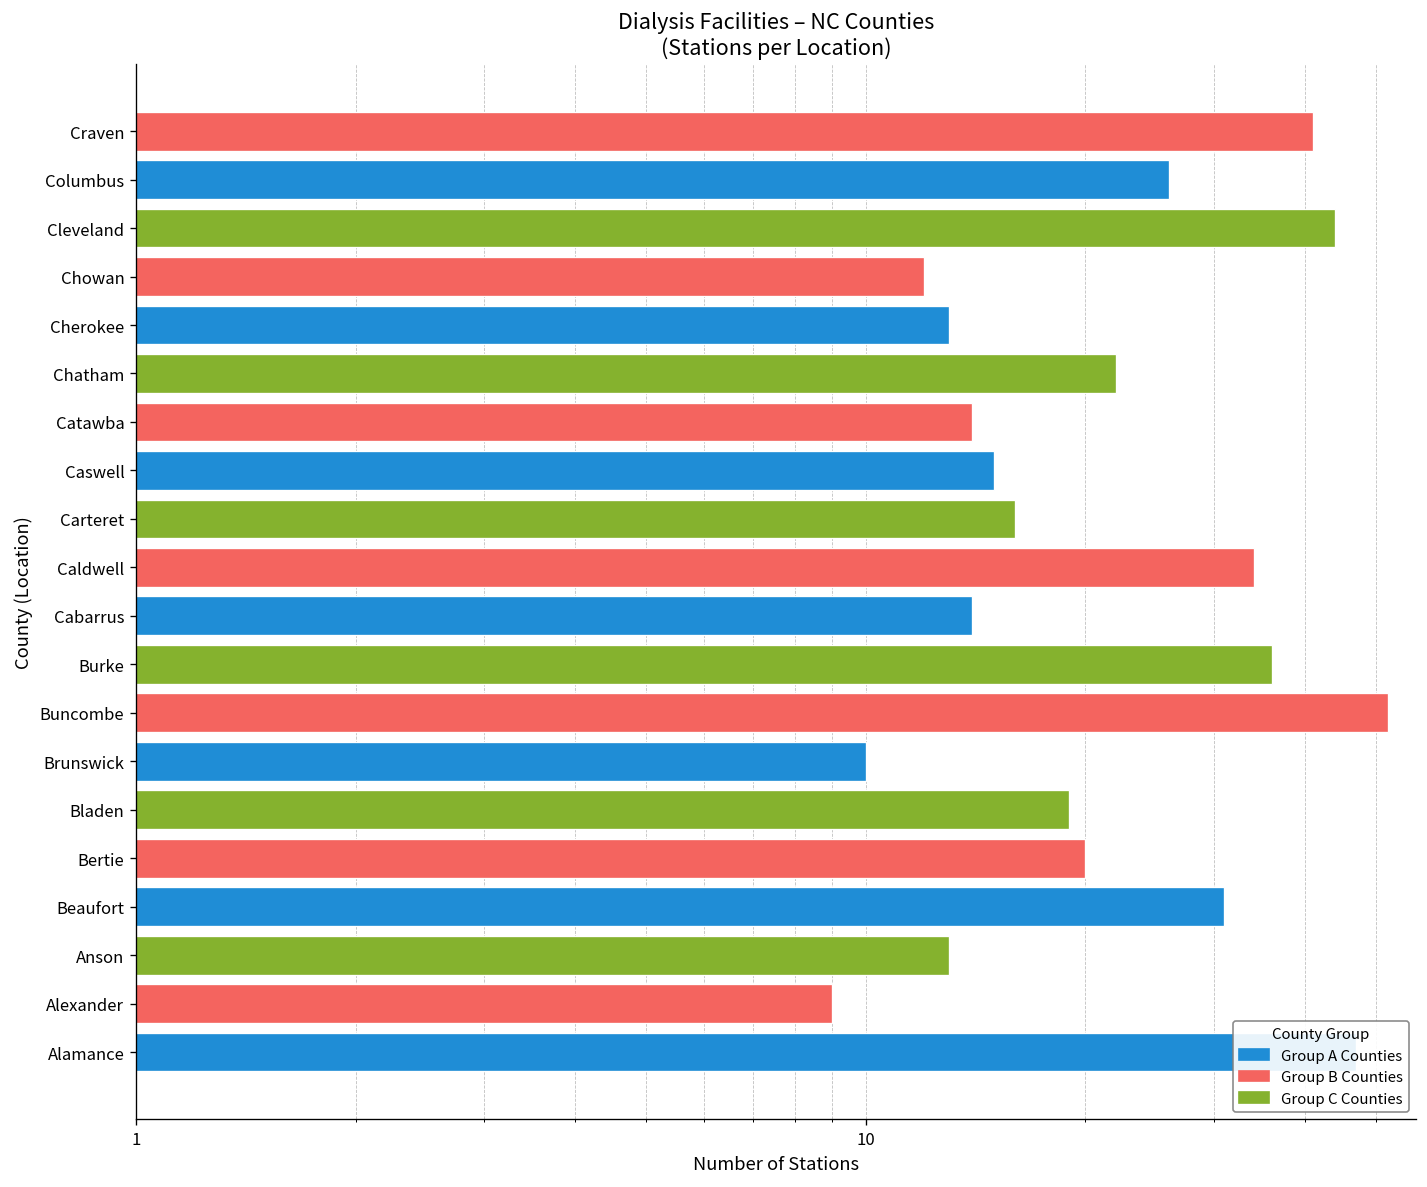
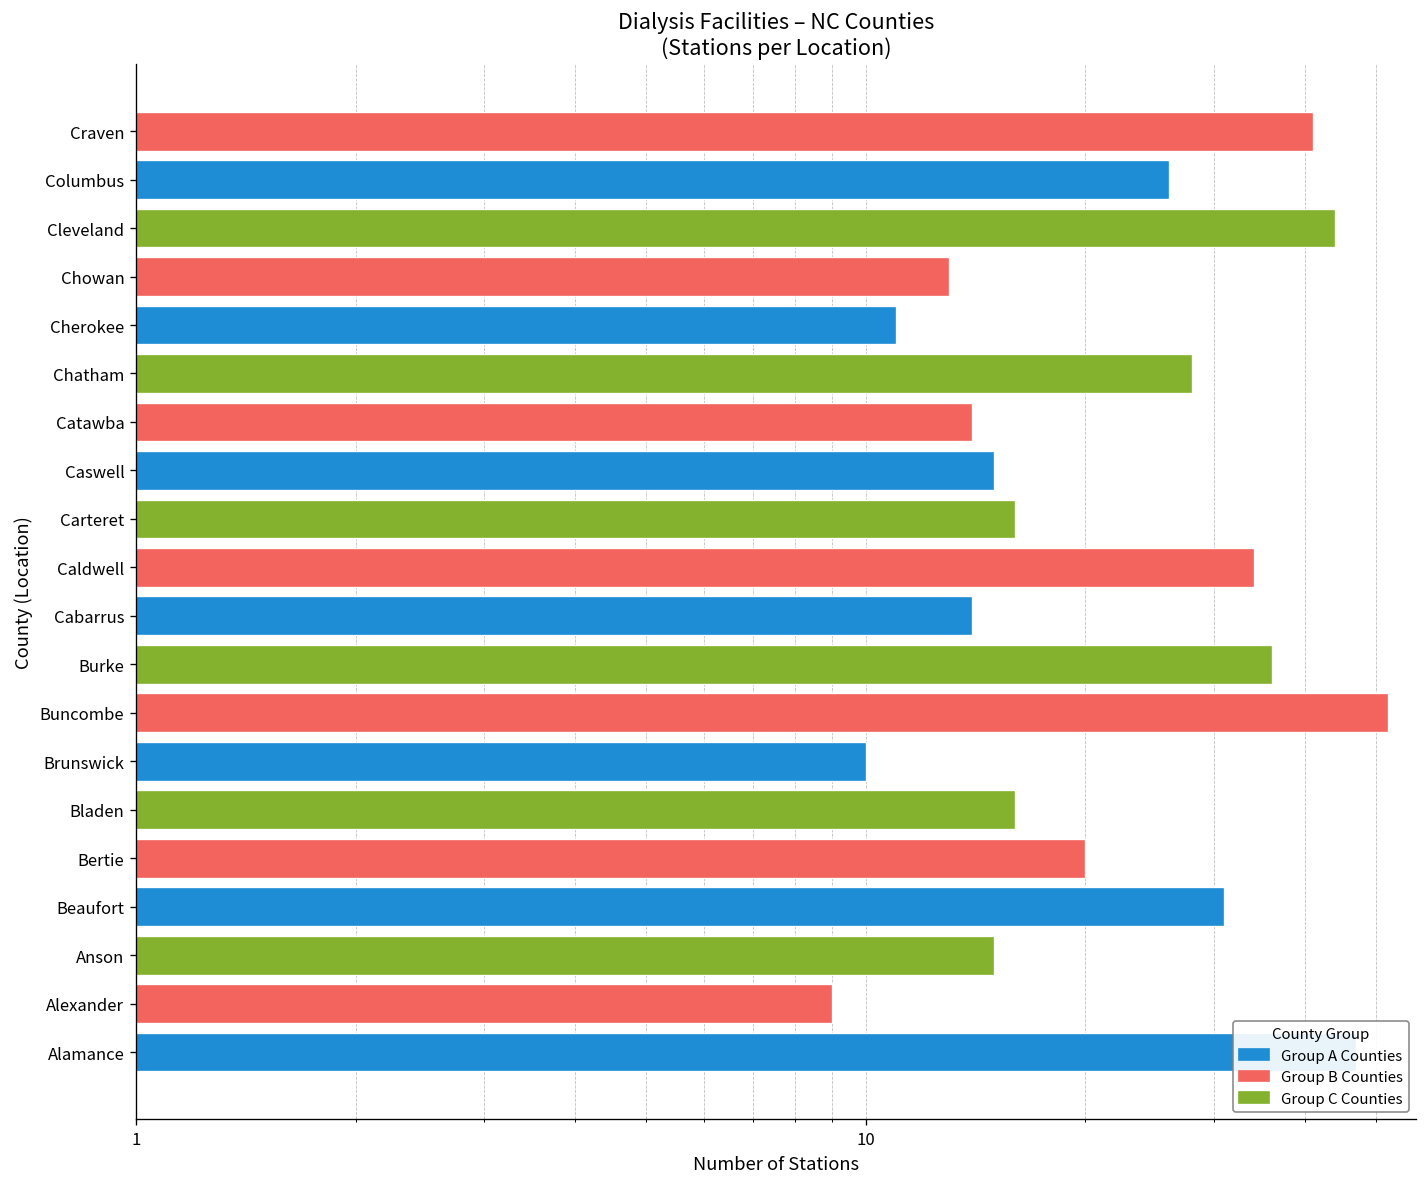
Chowan: 12 -> 13
Cherokee: 13 -> 11
Chatham: 22 -> 28
Bladen: 19 -> 16
Anson: 13 -> 15
